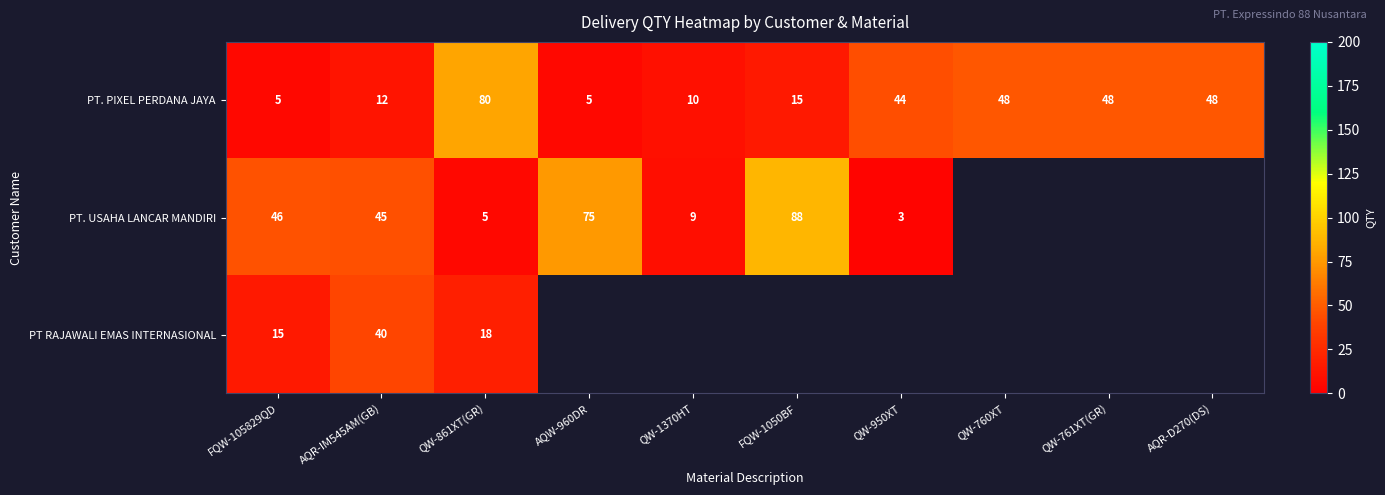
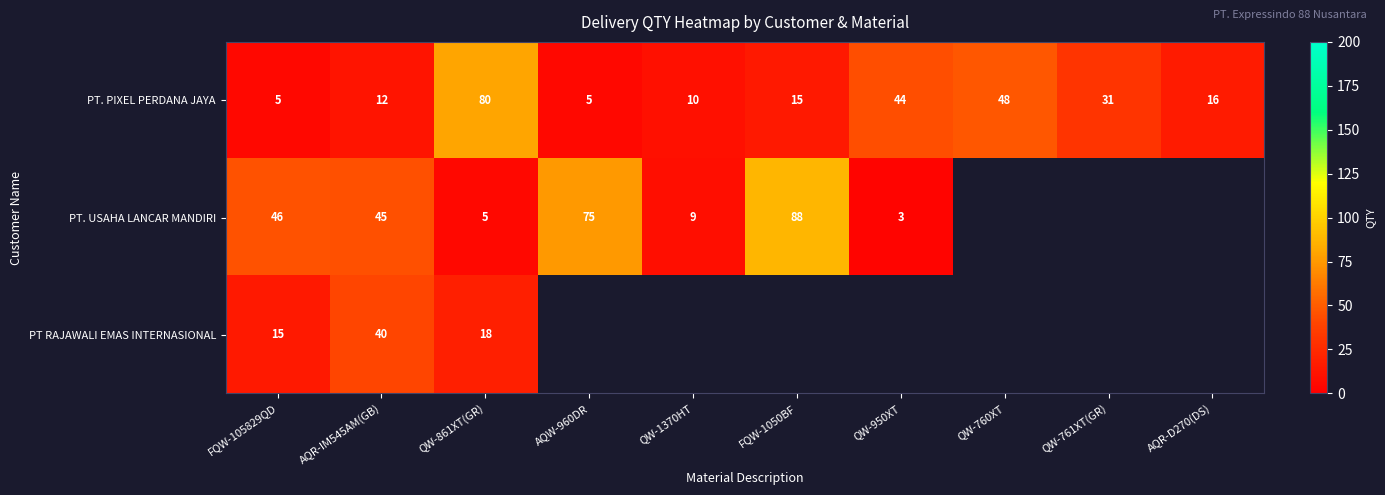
PT. PIXEL PERDANA JAYA, QW-761XT(GR): 48 -> 31
PT. PIXEL PERDANA JAYA, AQR-D270(DS): 48 -> 16
